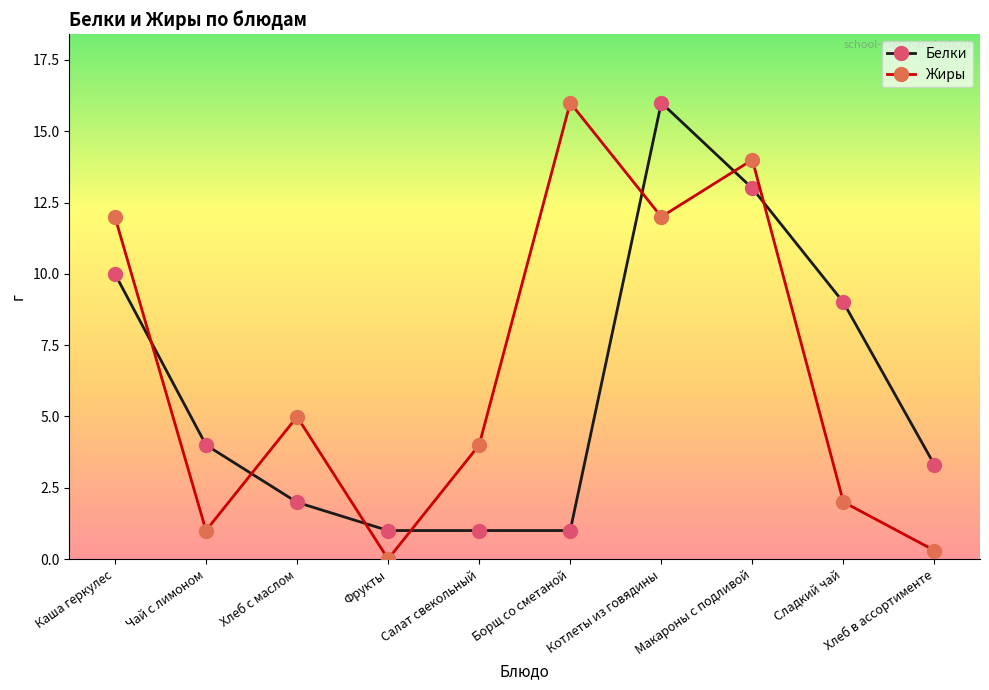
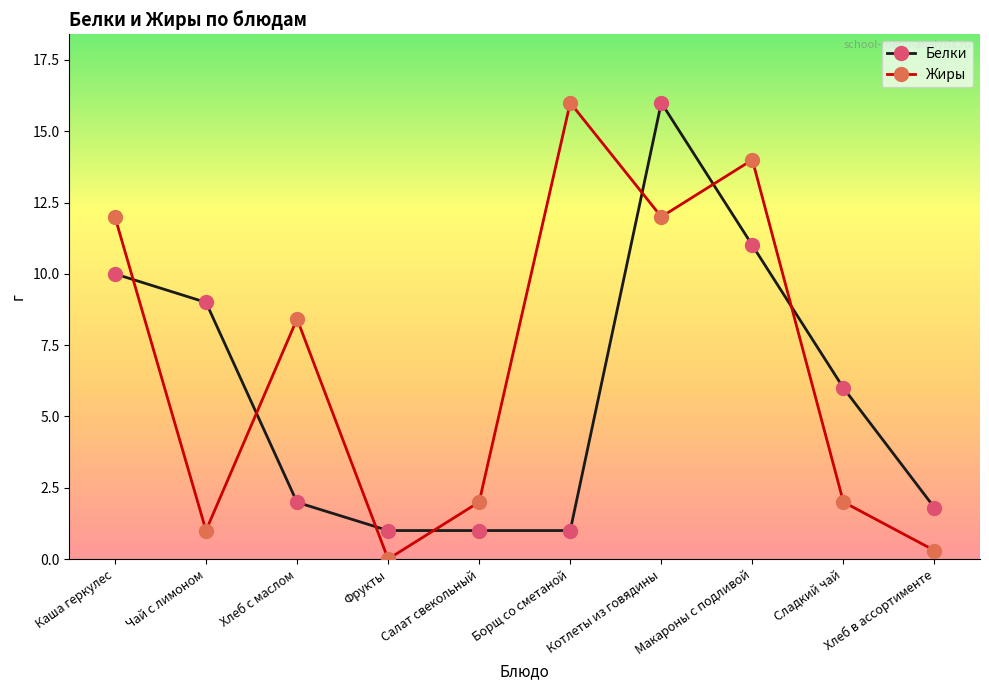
Белки, Чай с лимоном: 4 -> 9
Жиры, Хлеб с маслом: 5.0 -> 8.4
Жиры, Салат свекольный: 4 -> 2
Белки, Макароны с подливой: 13 -> 11
Белки, Сладкий чай: 9 -> 6
Белки, Хлеб в ассортименте: 3.3 -> 1.8
